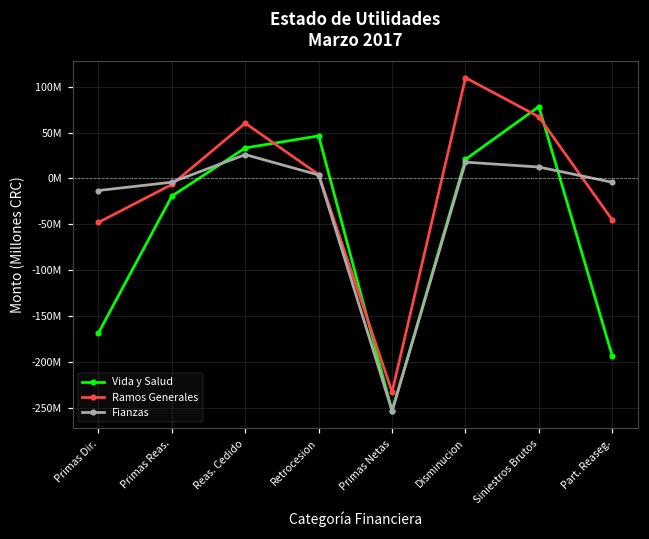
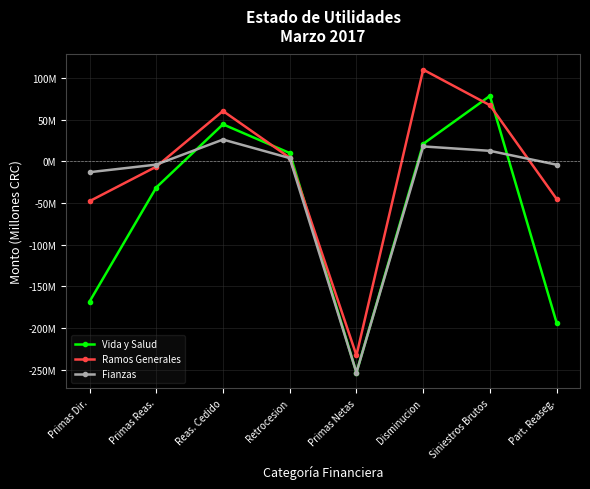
Vida y Salud, Primas Reas.: -20000000 -> -30000000
Vida y Salud, Reas. Cedido: 30000000 -> 40000000
Vida y Salud, Retrocesion: 50000000 -> 10000000
